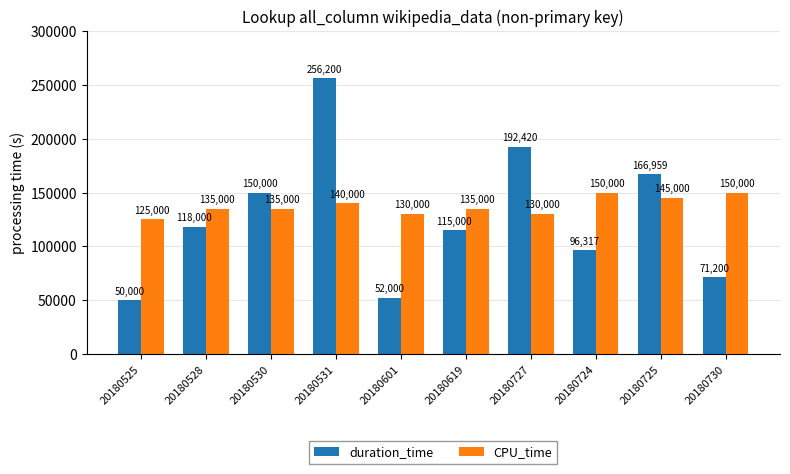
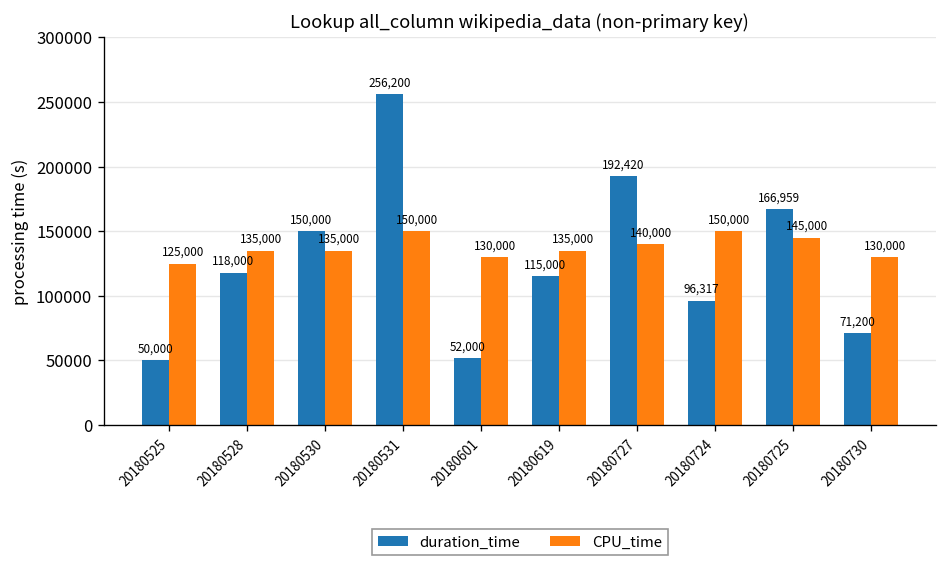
CPU_time, 20180531: 140,000 -> 150,000
CPU_time, 20180727: 130,000 -> 140,000
CPU_time, 20180730: 150,000 -> 130,000
